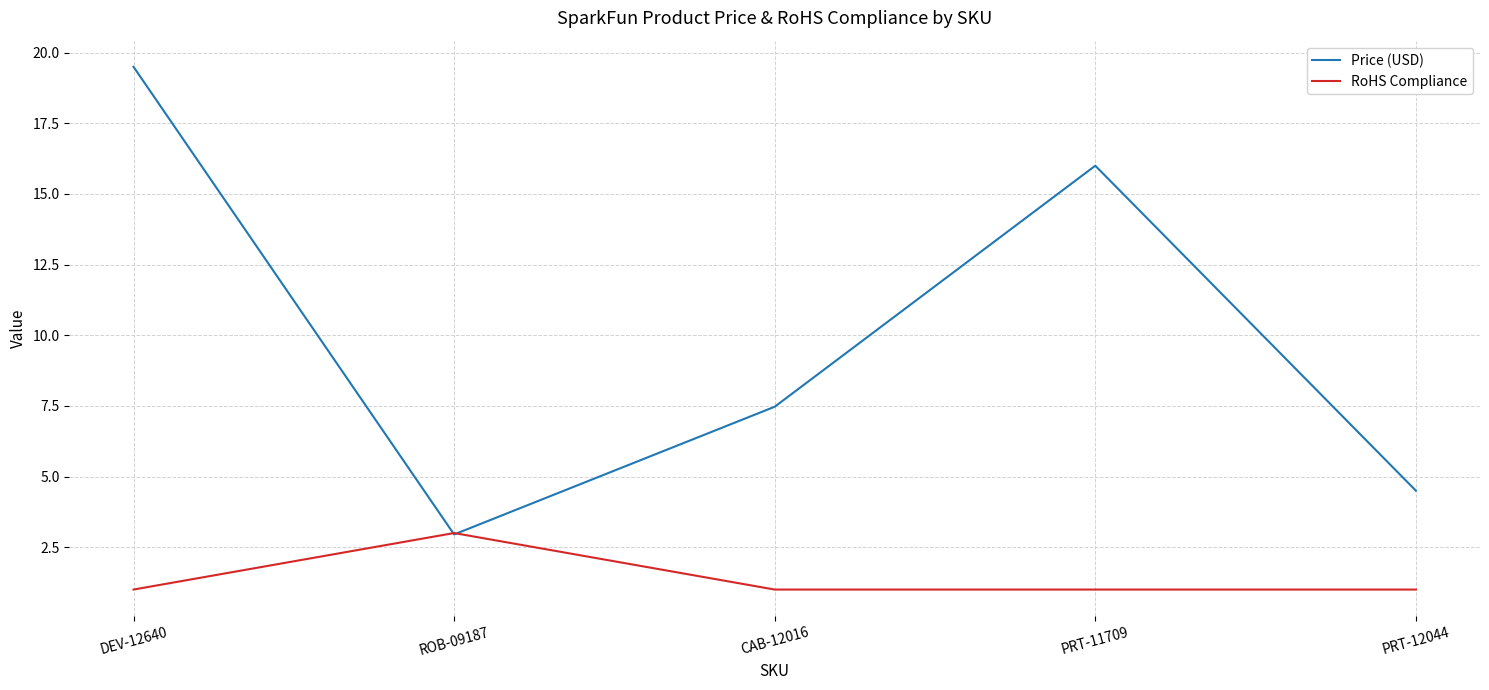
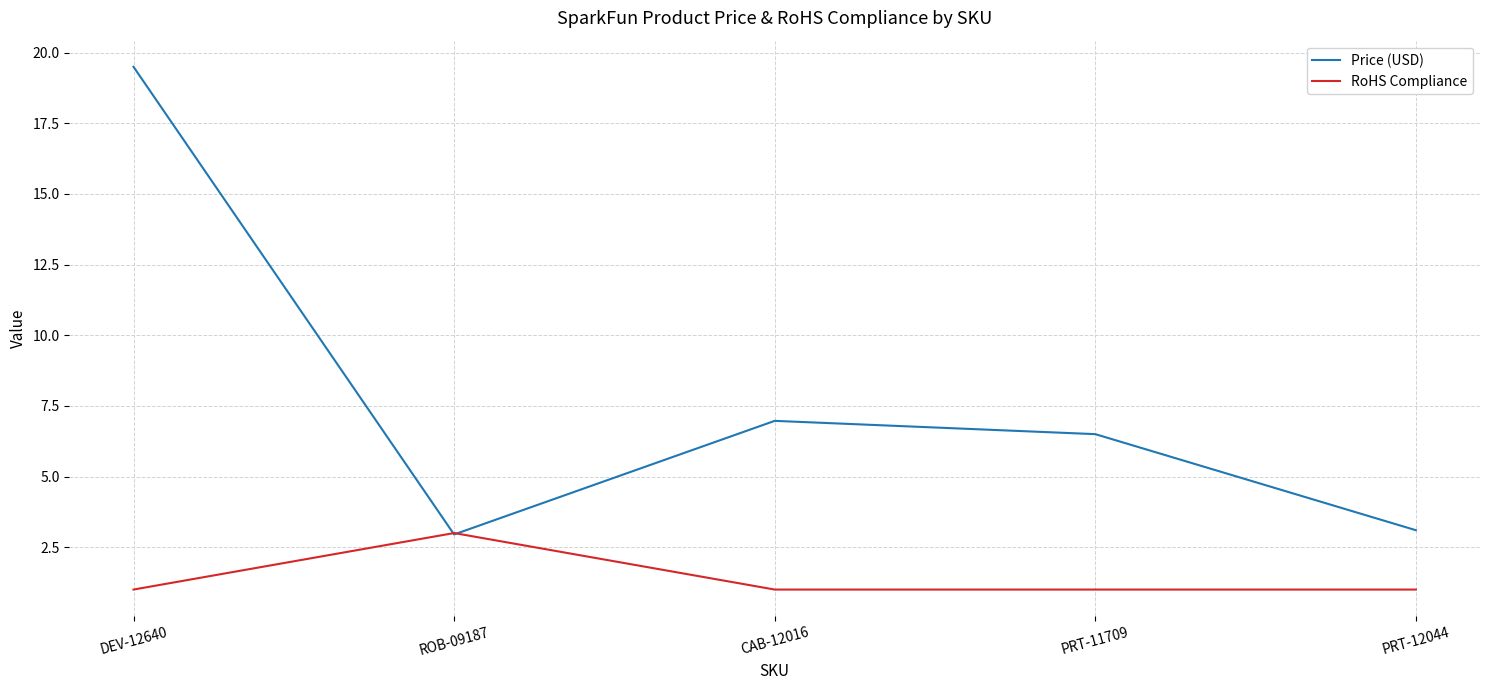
Price (USD), CAB-12016: 7.5 -> 7.0
Price (USD), PRT-11709: 16.0 -> 6.5
Price (USD), PRT-12044: 4.5 -> 3.1
